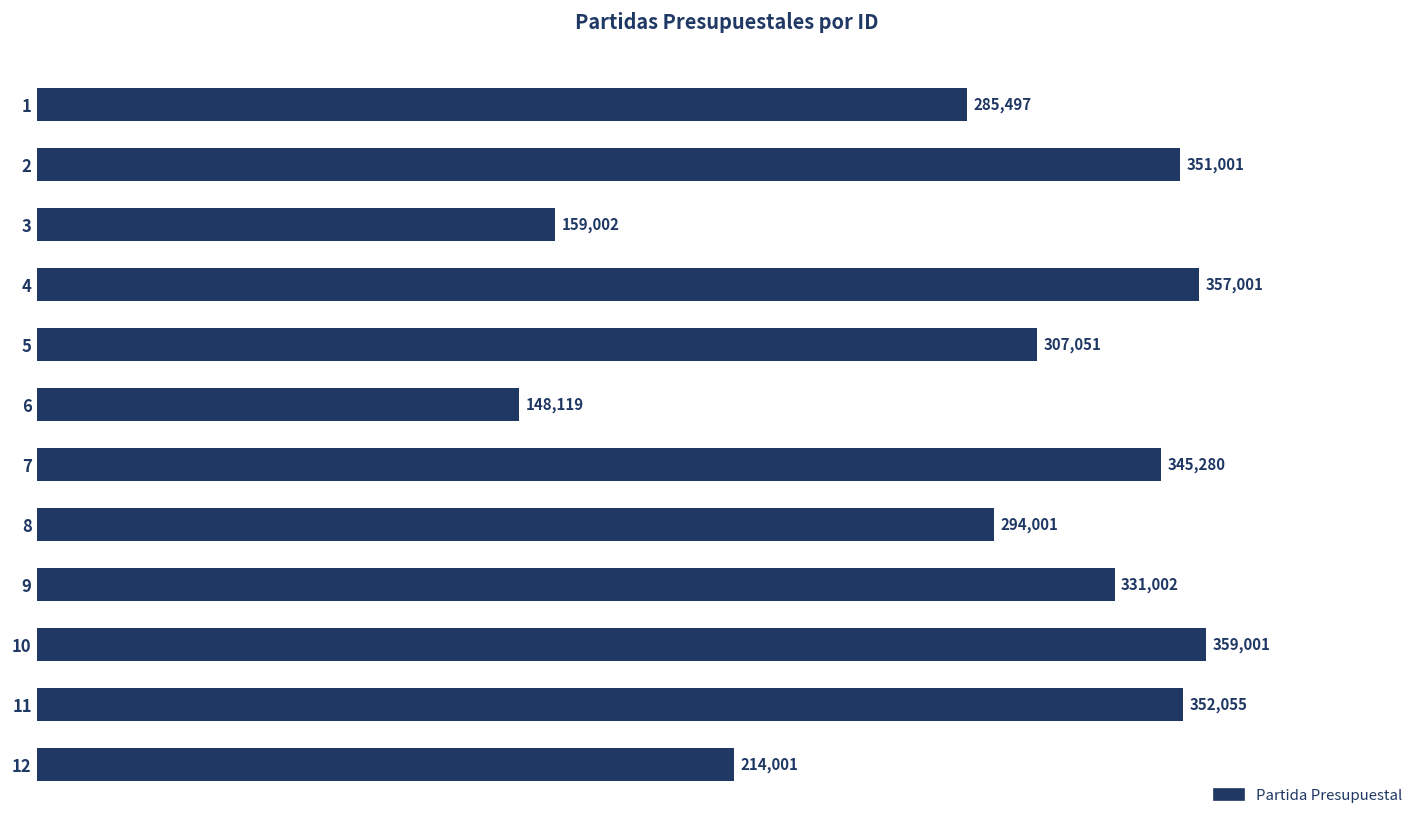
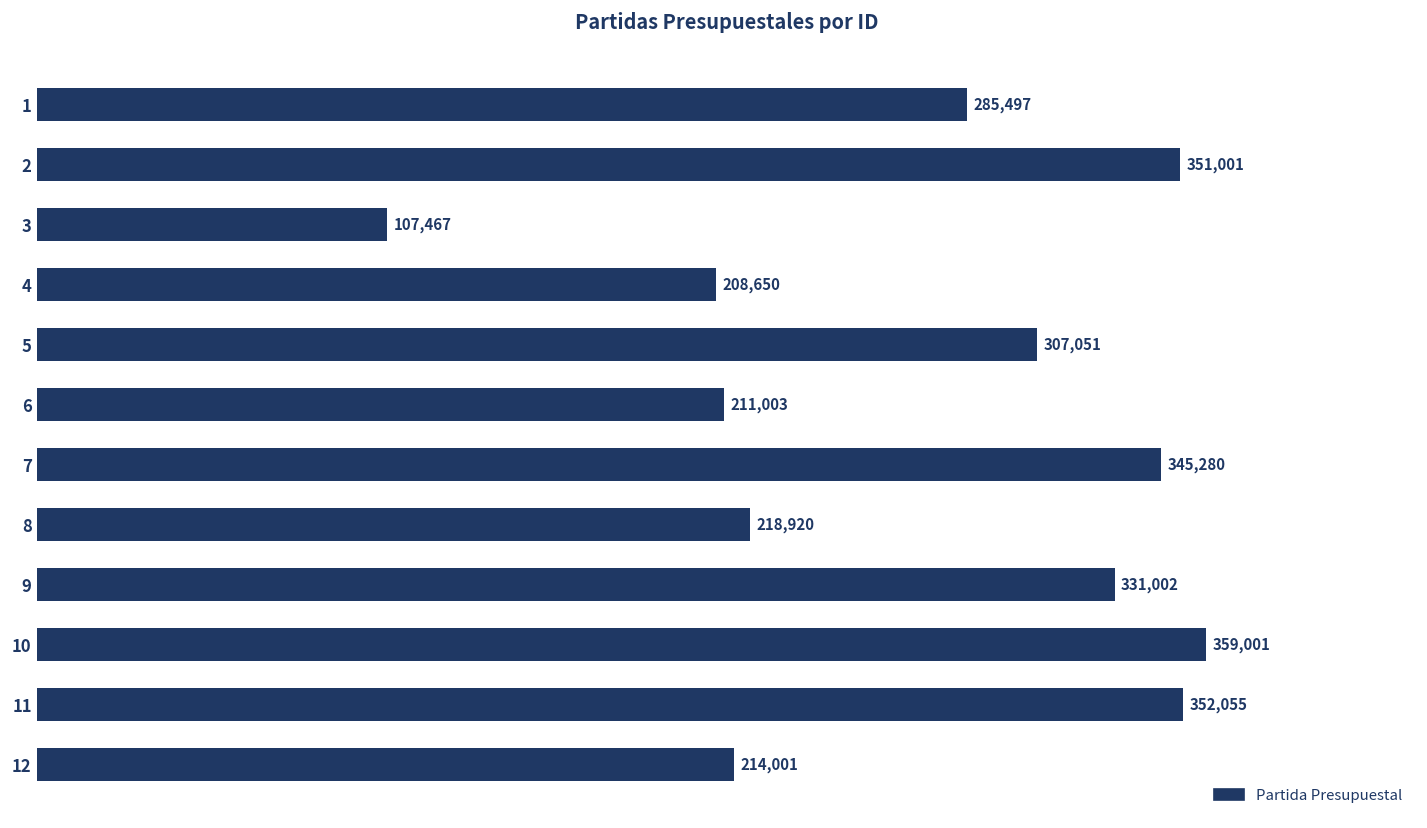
3: 159,002 -> 107,467
4: 357,001 -> 208,650
6: 148,119 -> 211,003
8: 294,001 -> 218,920
